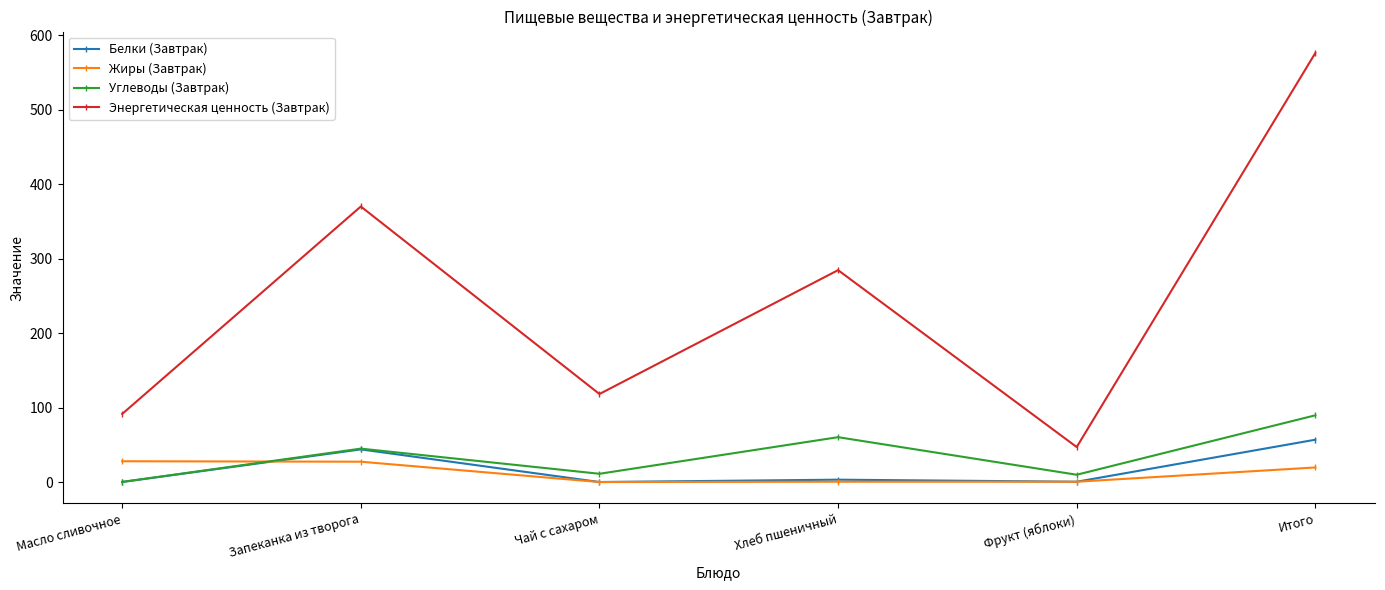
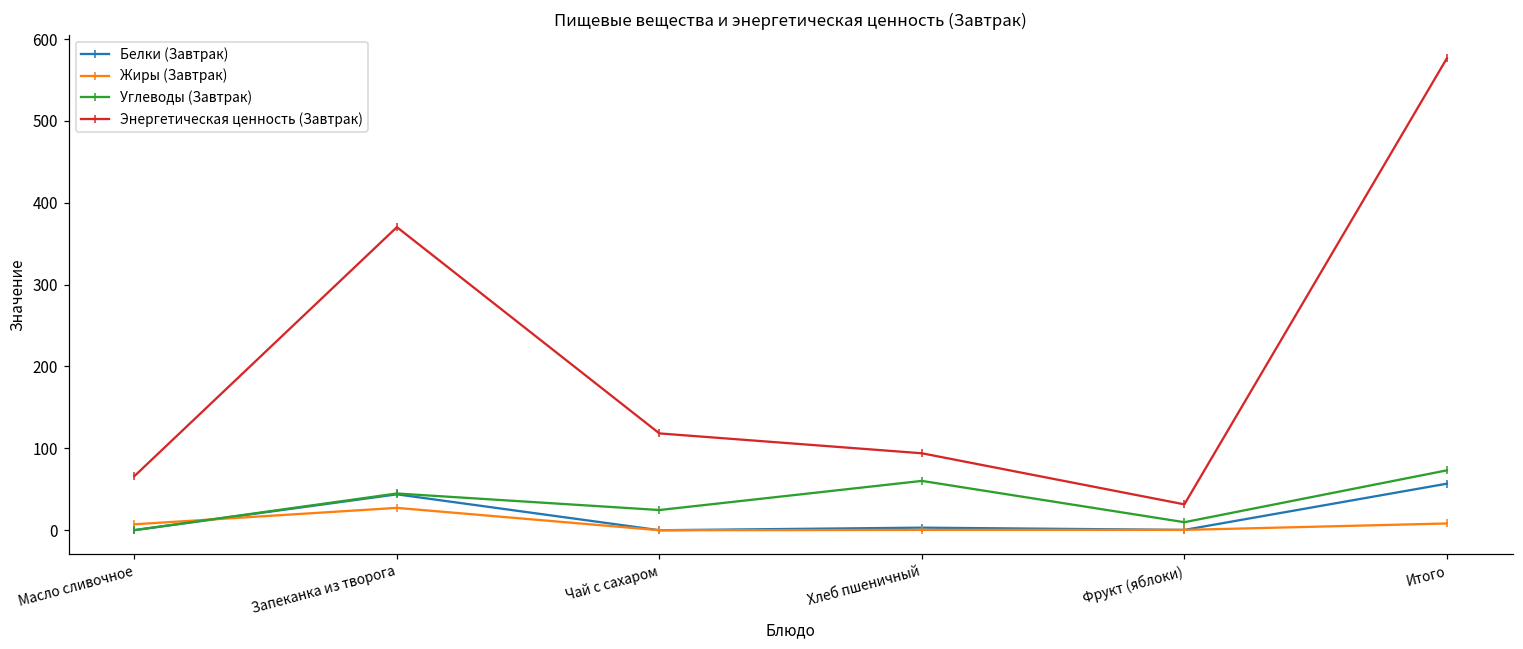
Жиры (Завтрак), Масло сливочное: 30 -> 10
Энергетическая ценность (Завтрак), Масло сливочное: 90 -> 70
Углеводы (Завтрак), Чай с сахаром: 10 -> 20
Энергетическая ценность (Завтрак), Хлеб пшеничный: 280 -> 90
Энергетическая ценность (Завтрак), Фрукт (яблоки): 50 -> 30
Жиры (Завтрак), Итого: 20 -> 10
Углеводы (Завтрак), Итого: 90 -> 70
